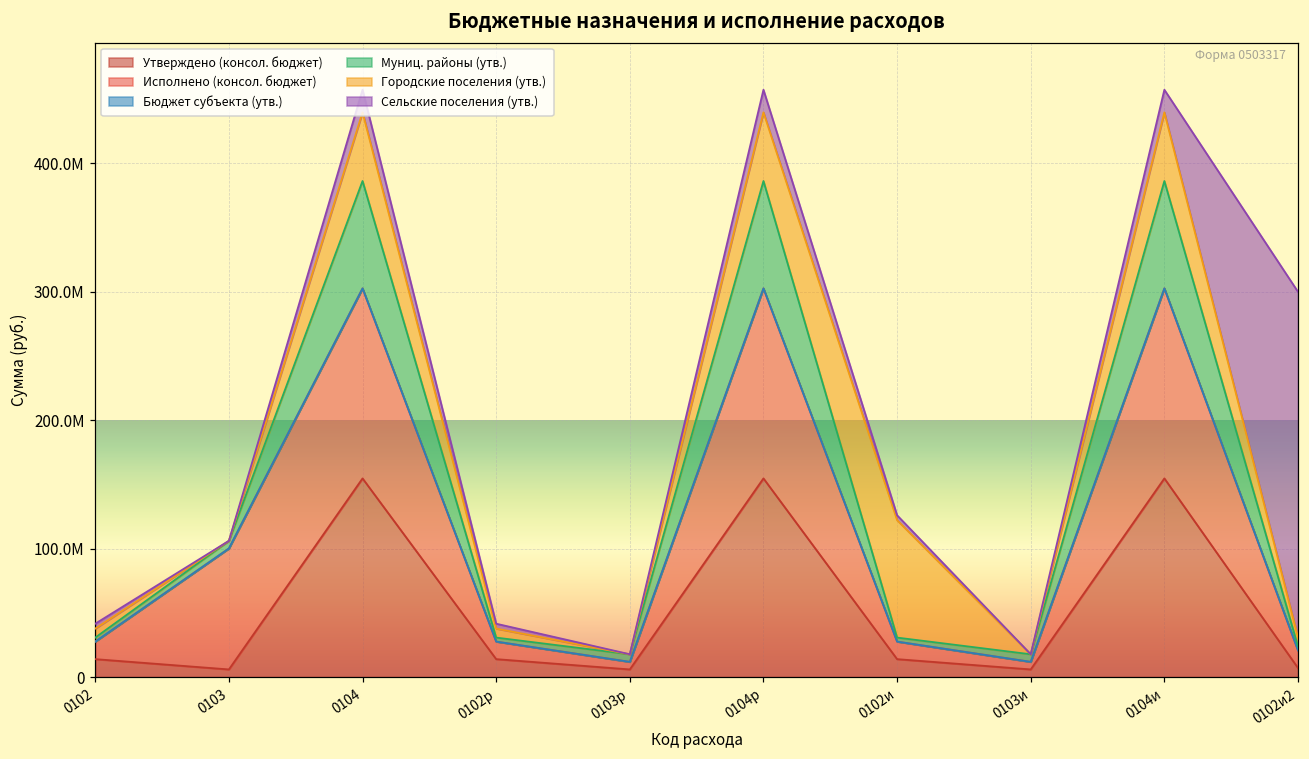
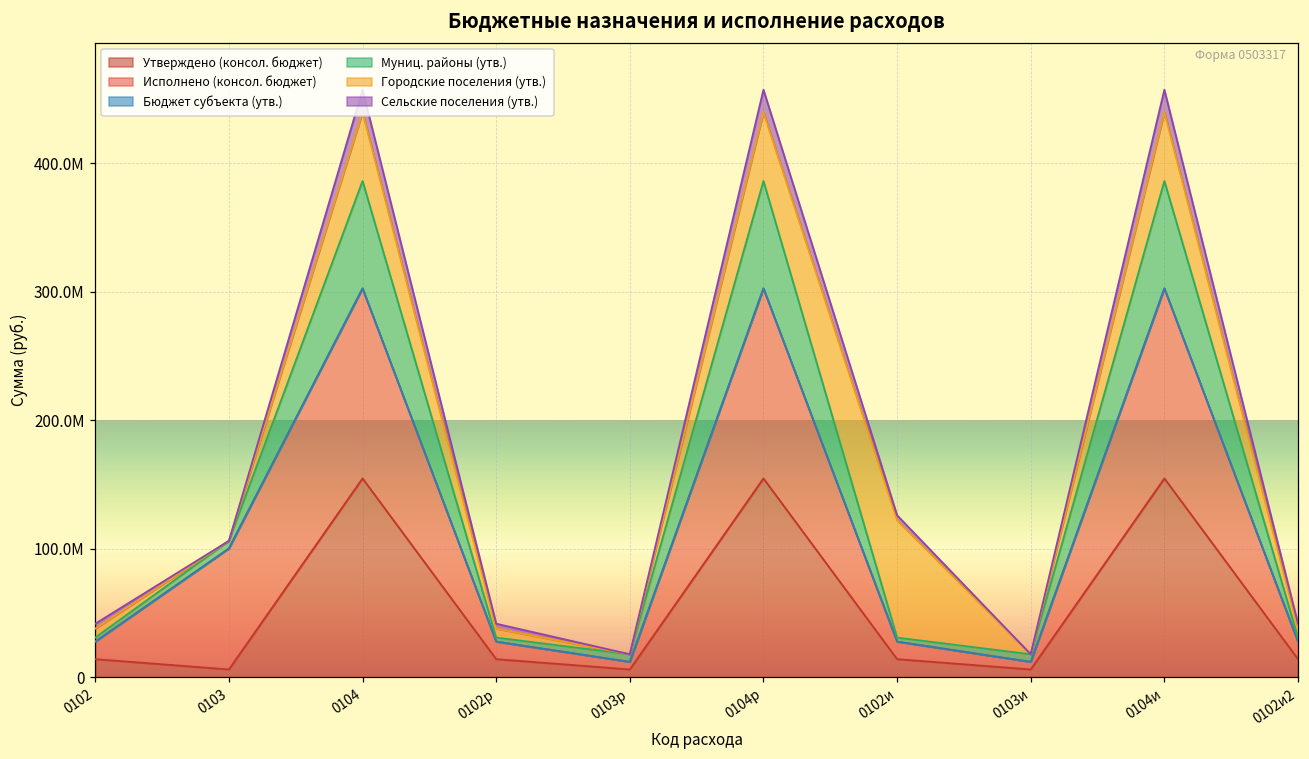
Утверждено (консол. бюджет), 0102и2: 7000000 -> 14000000
Сельские поселения (утв.), 0102и2: 269000000 -> 4000000
